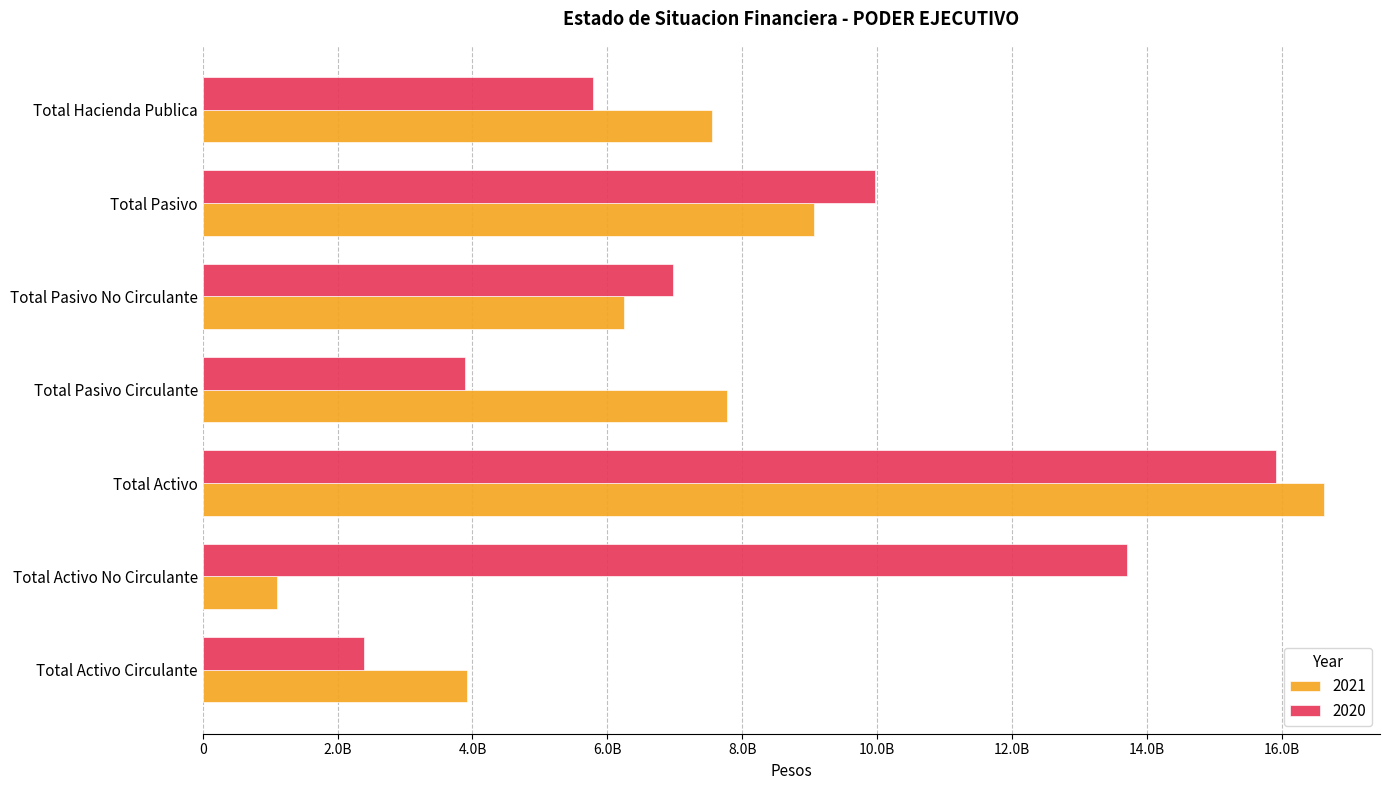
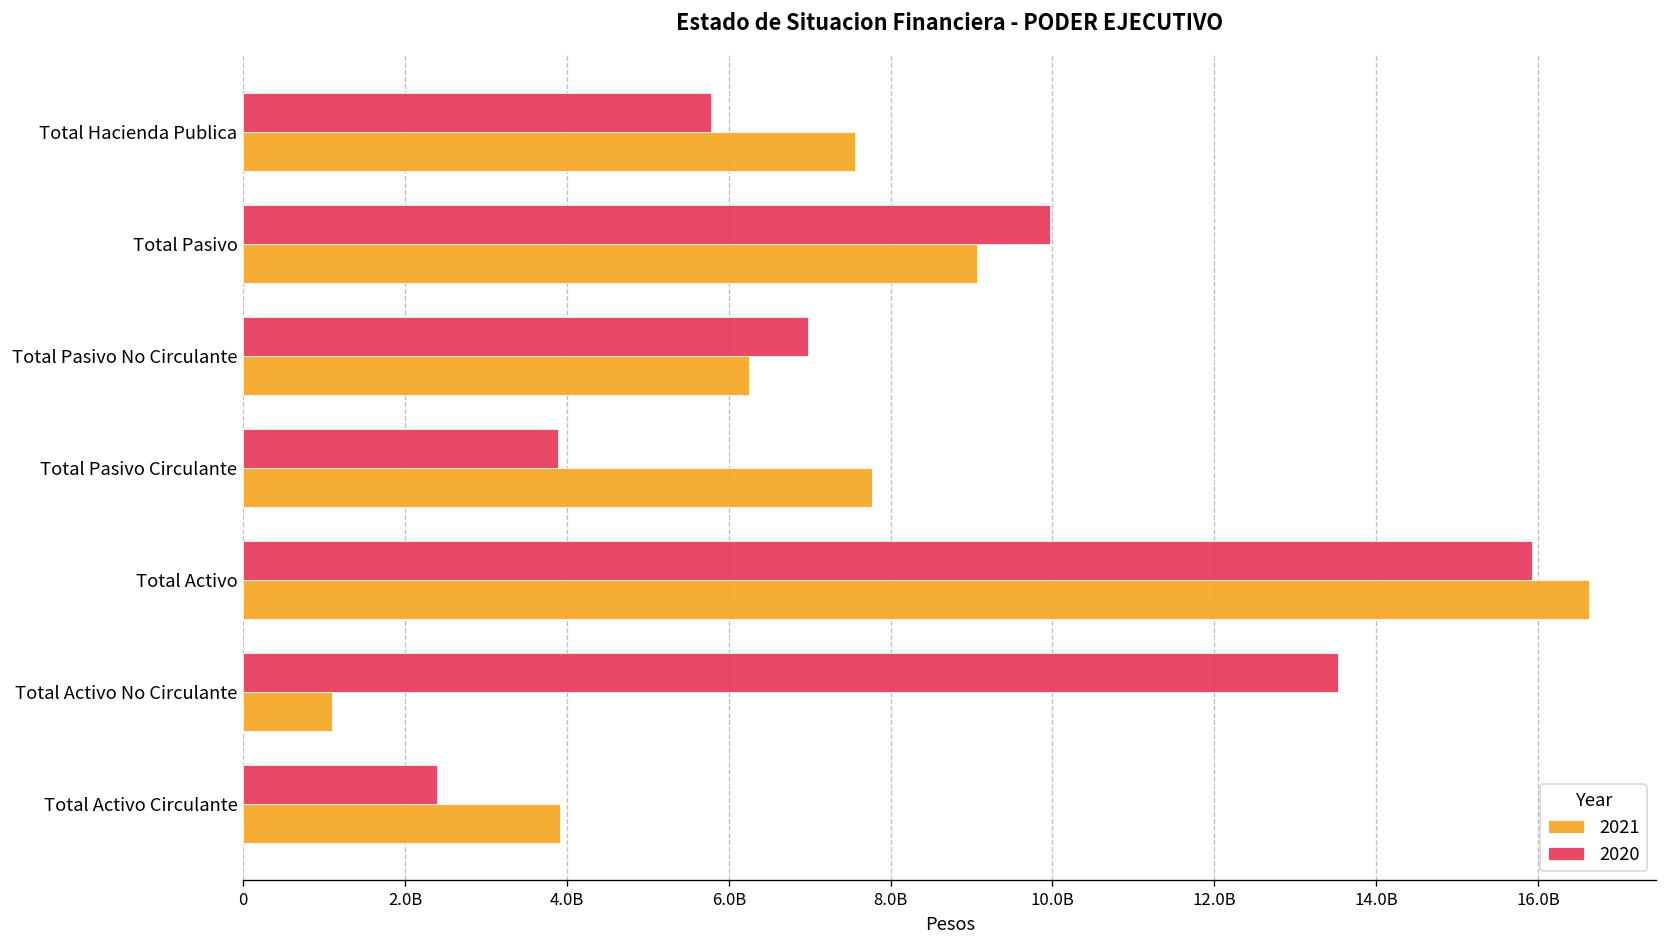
2020, Total Activo No Circulante: 13700000000 -> 13500000000
